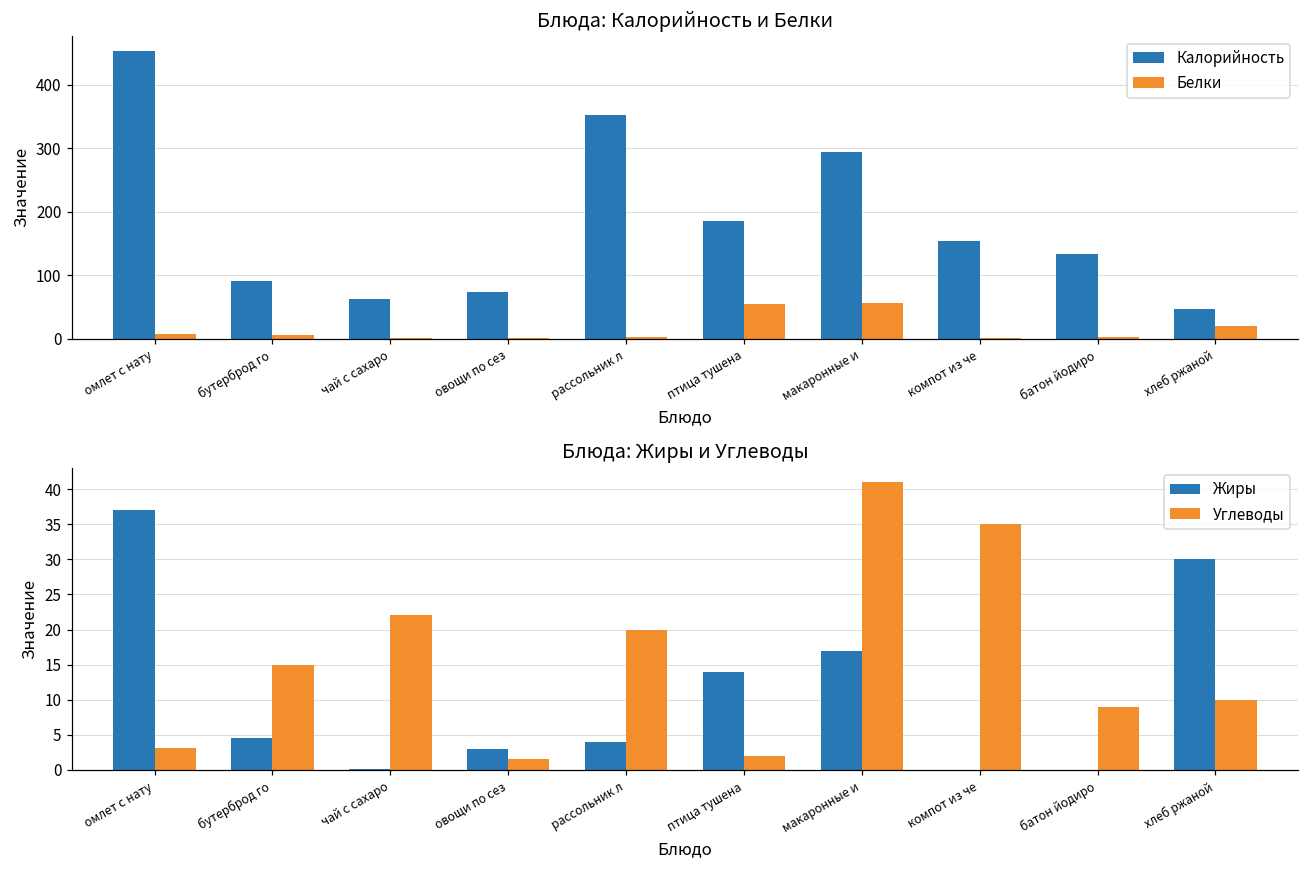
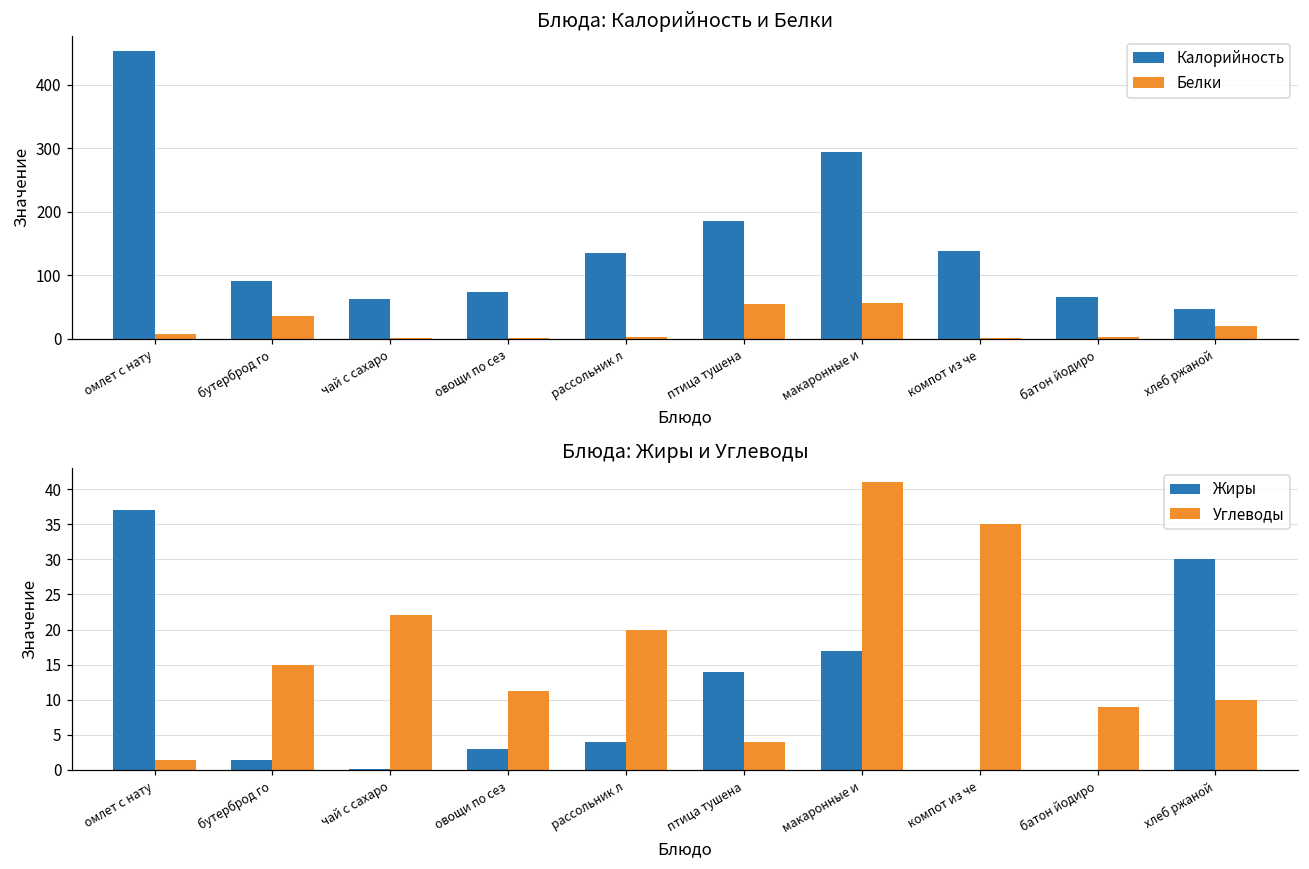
Блюда: Калорийность и Белки, Белки, бутерброд го: 10 -> 40
Блюда: Калорийность и Белки, Калорийность, рассольник л: 350 -> 140
Блюда: Калорийность и Белки, Калорийность, компот из че: 150 -> 140
Блюда: Калорийность и Белки, Калорийность, батон йодиро: 130 -> 70
Блюда: Жиры и Углеводы, Углеводы, омлет с нату: 3 -> 1
Блюда: Жиры и Углеводы, Жиры, бутерброд го: 5 -> 1
Блюда: Жиры и Углеводы, Углеводы, овощи по сез: 2 -> 11
Блюда: Жиры и Углеводы, Углеводы, птица тушена: 2 -> 4
